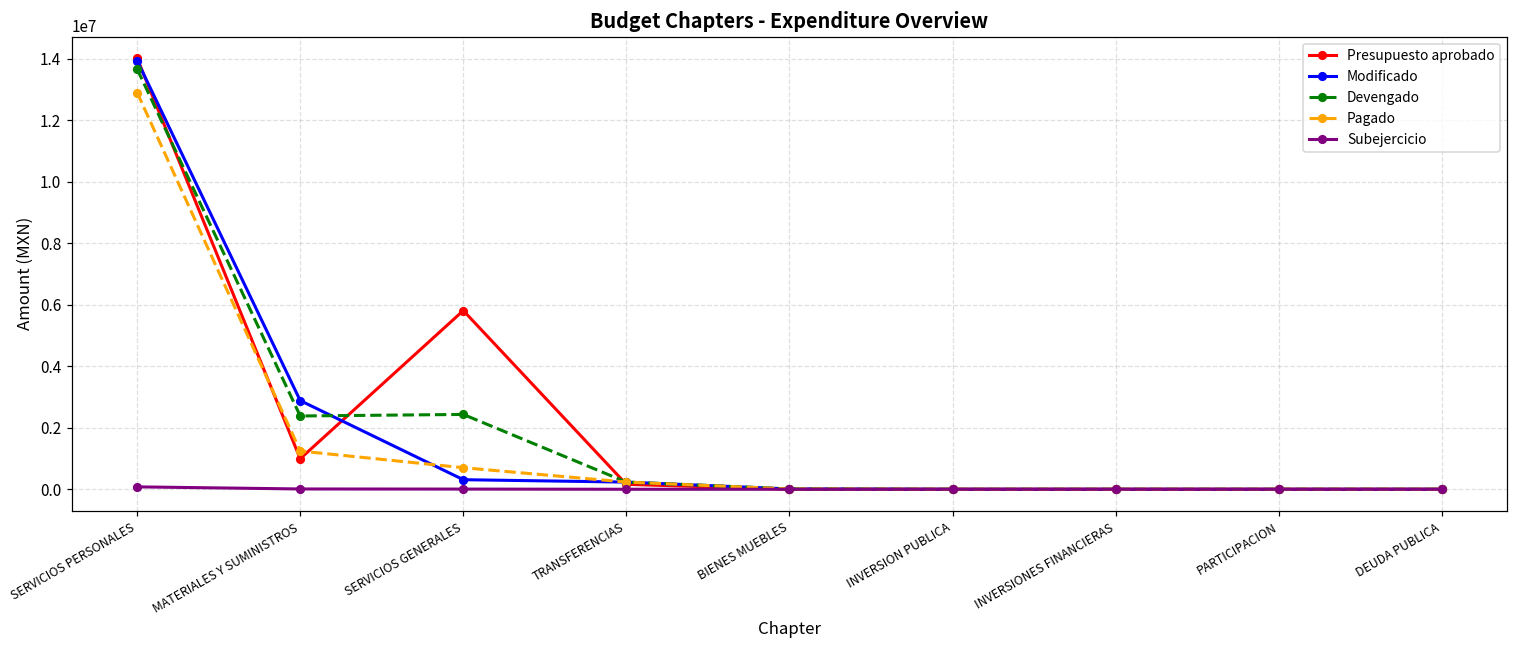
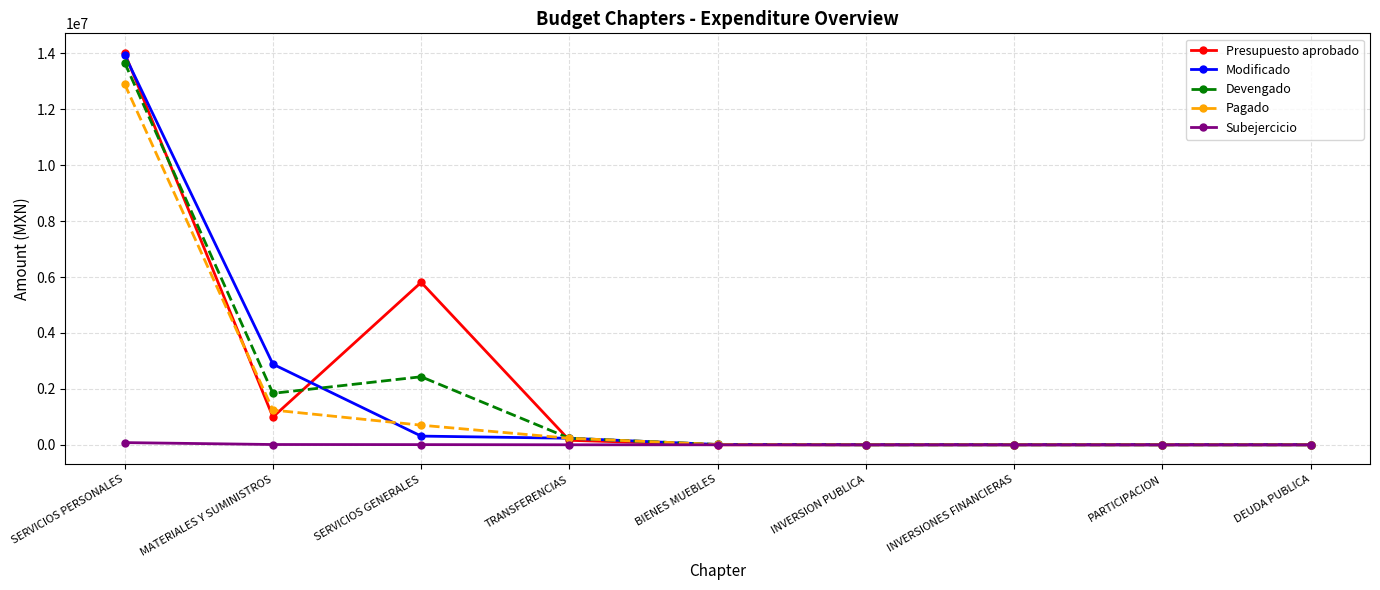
Devengado, MATERIALES Y SUMINISTROS: 2400000 -> 1800000
